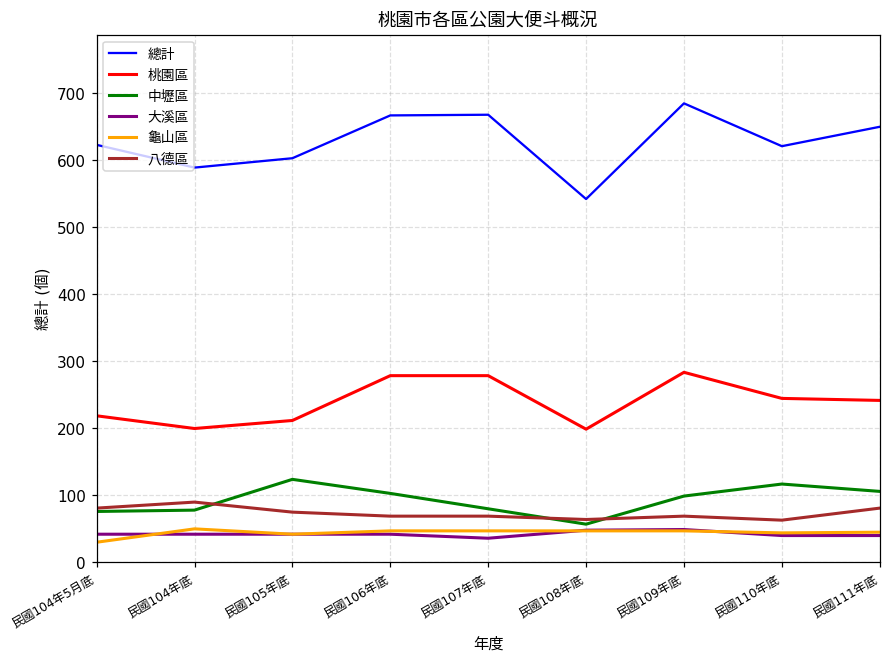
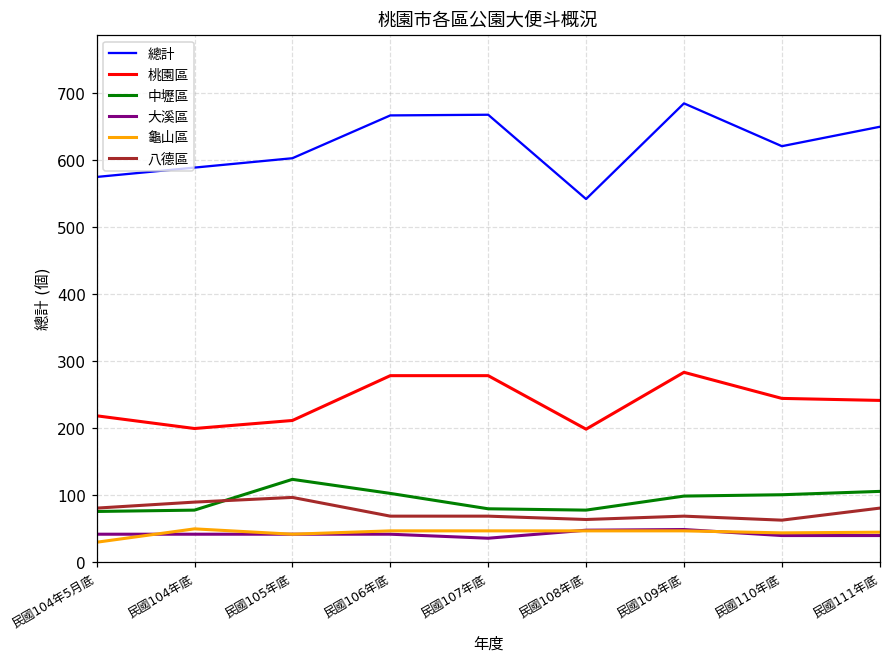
總計, 民國104年5月底: 620 -> 580
八德區, 民國105年底: 70 -> 100
中壢區, 民國108年底: 60 -> 80
中壢區, 民國110年底: 120 -> 100
